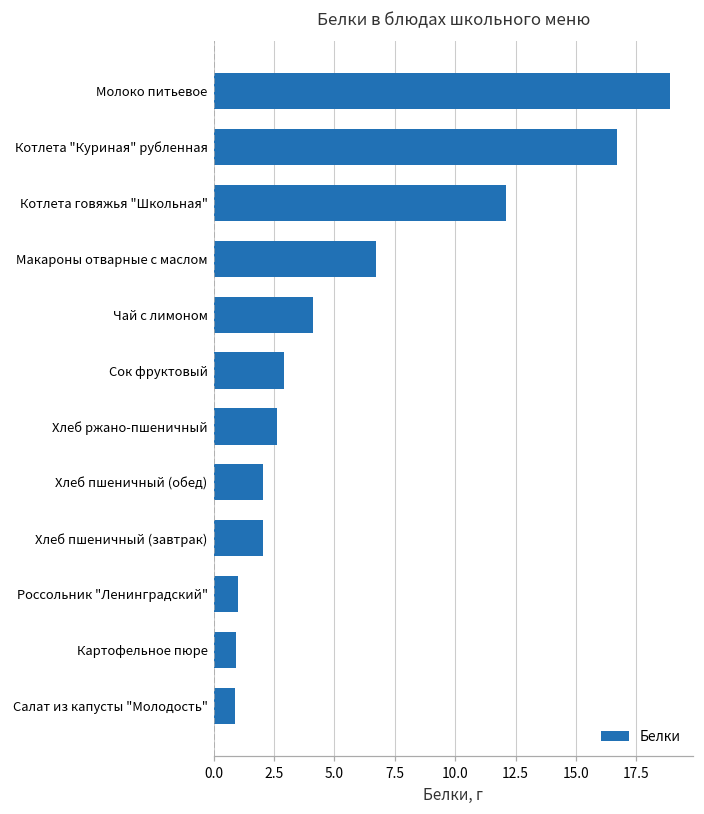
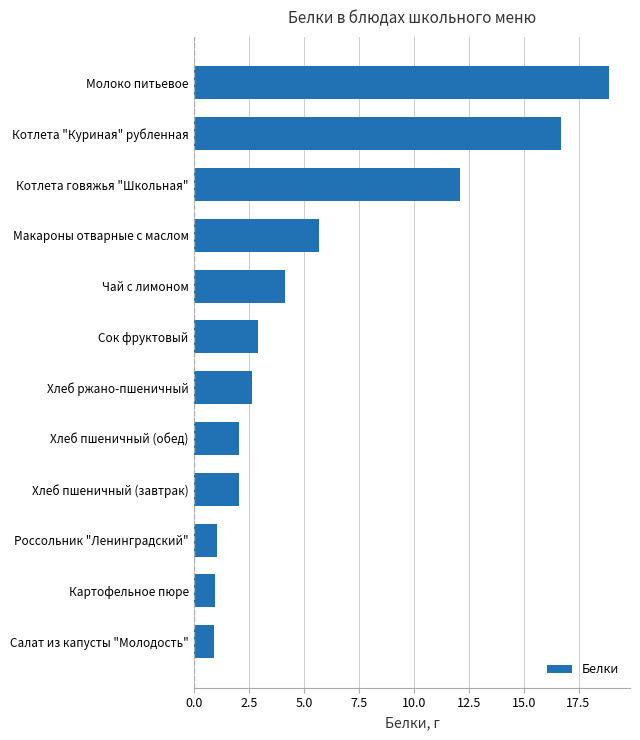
Макароны отварные с маслом: 6.7 -> 5.7
